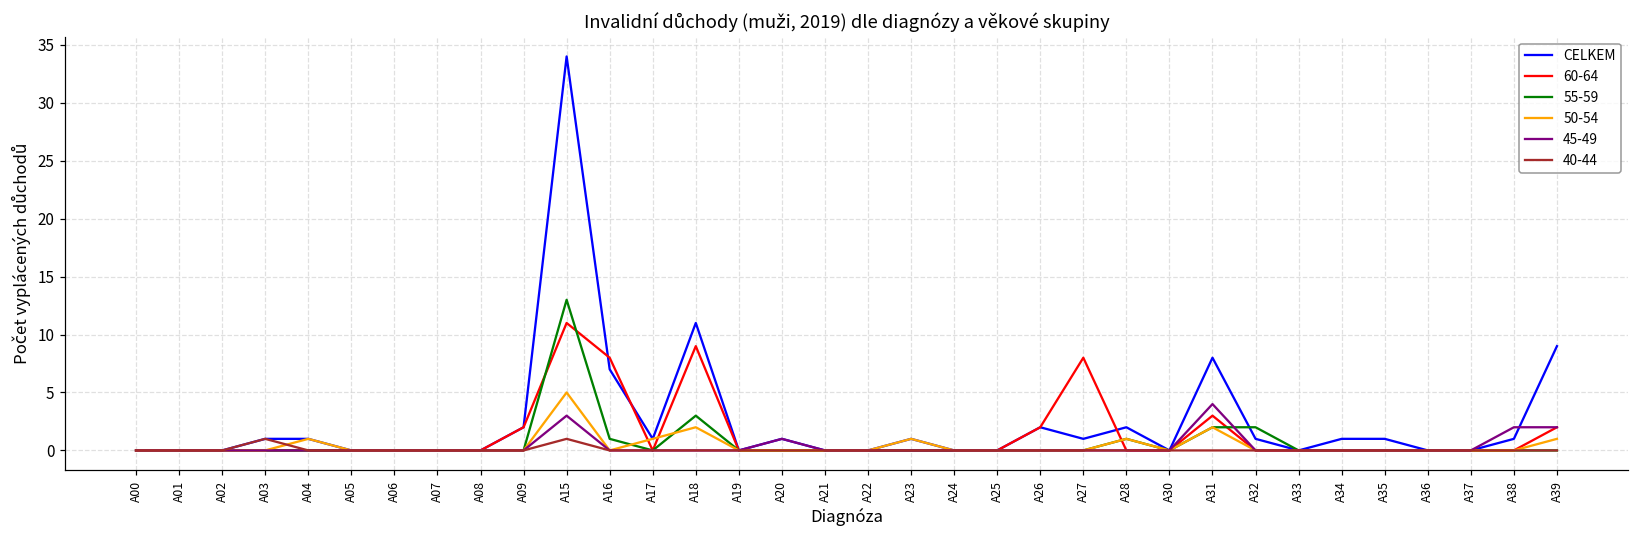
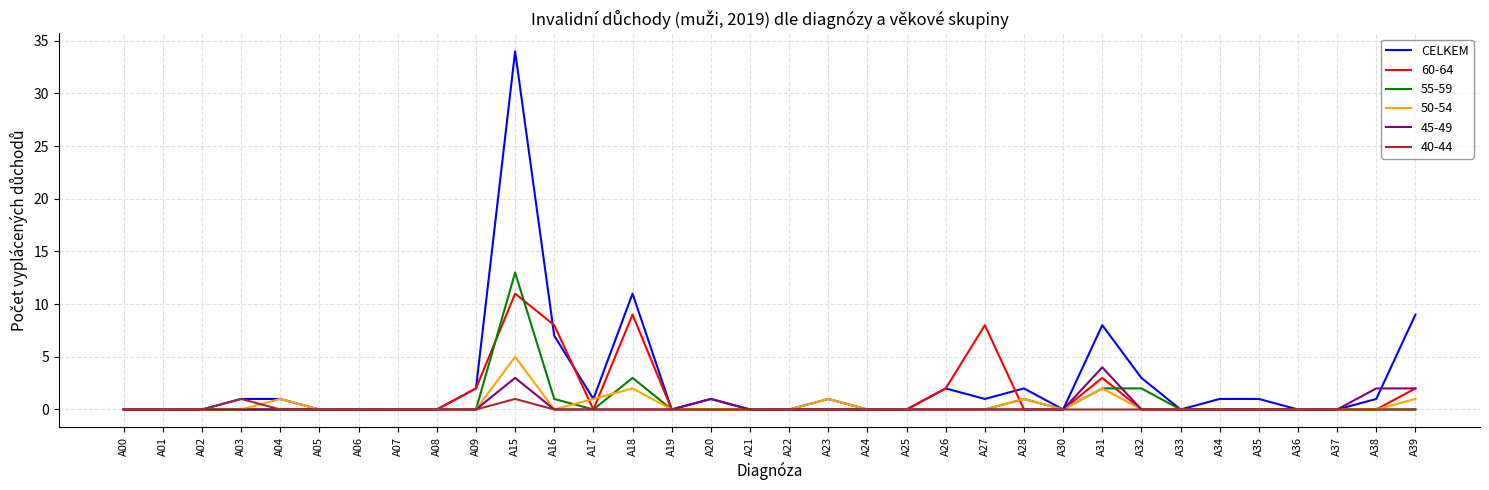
CELKEM, A32: 1 -> 3
